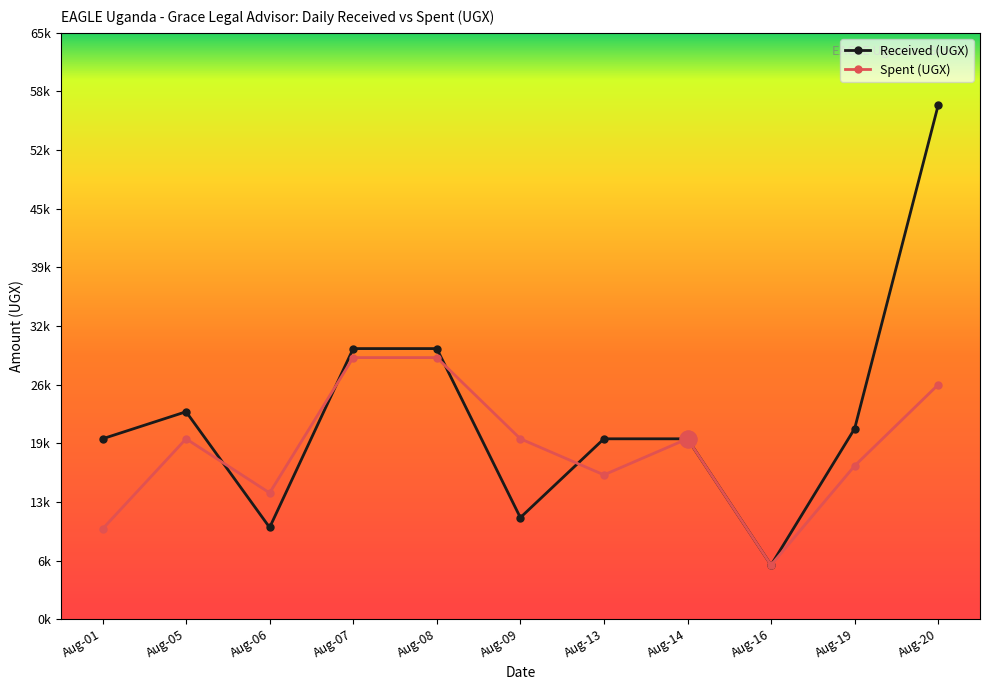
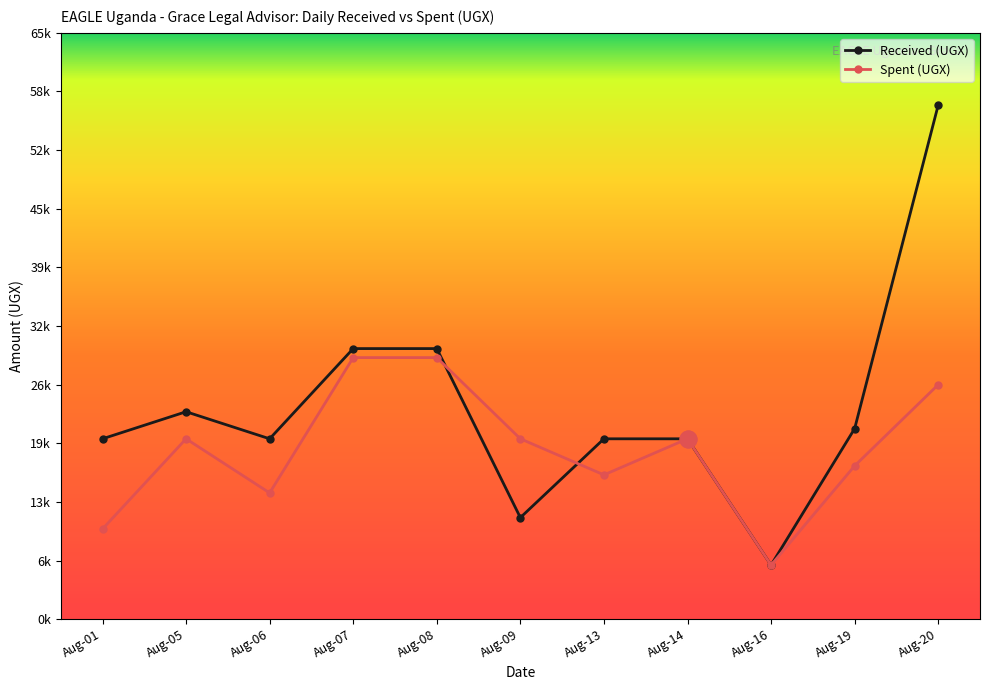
Received (UGX), Aug-06: 10000 -> 20000
